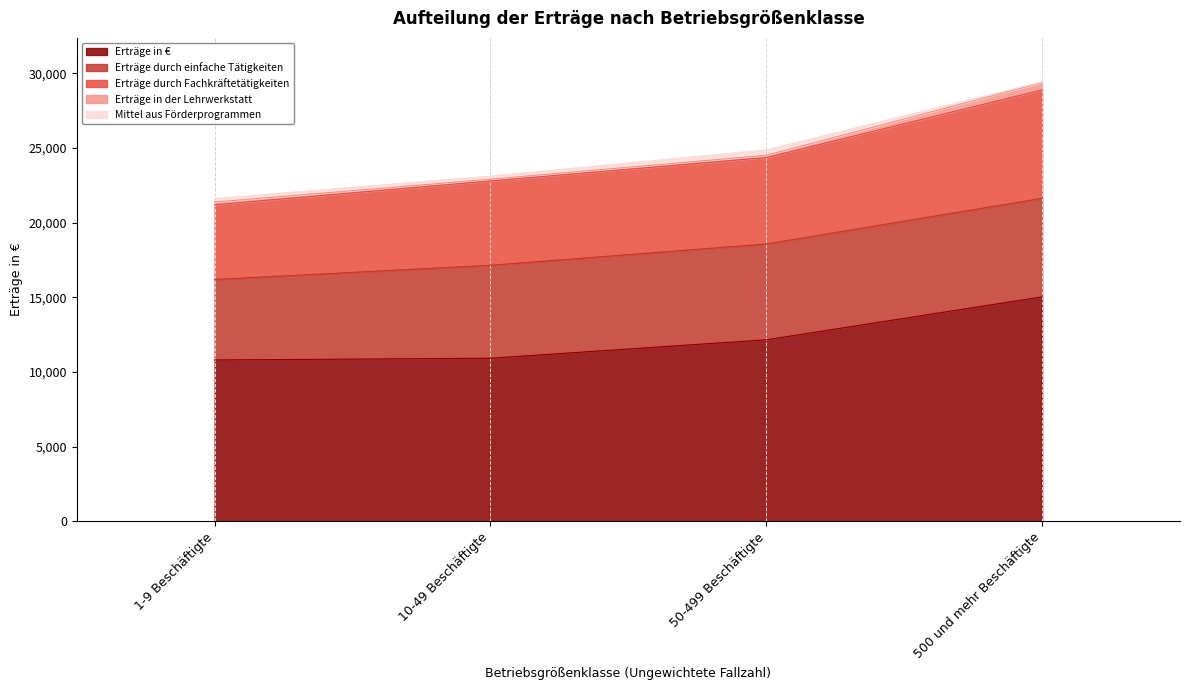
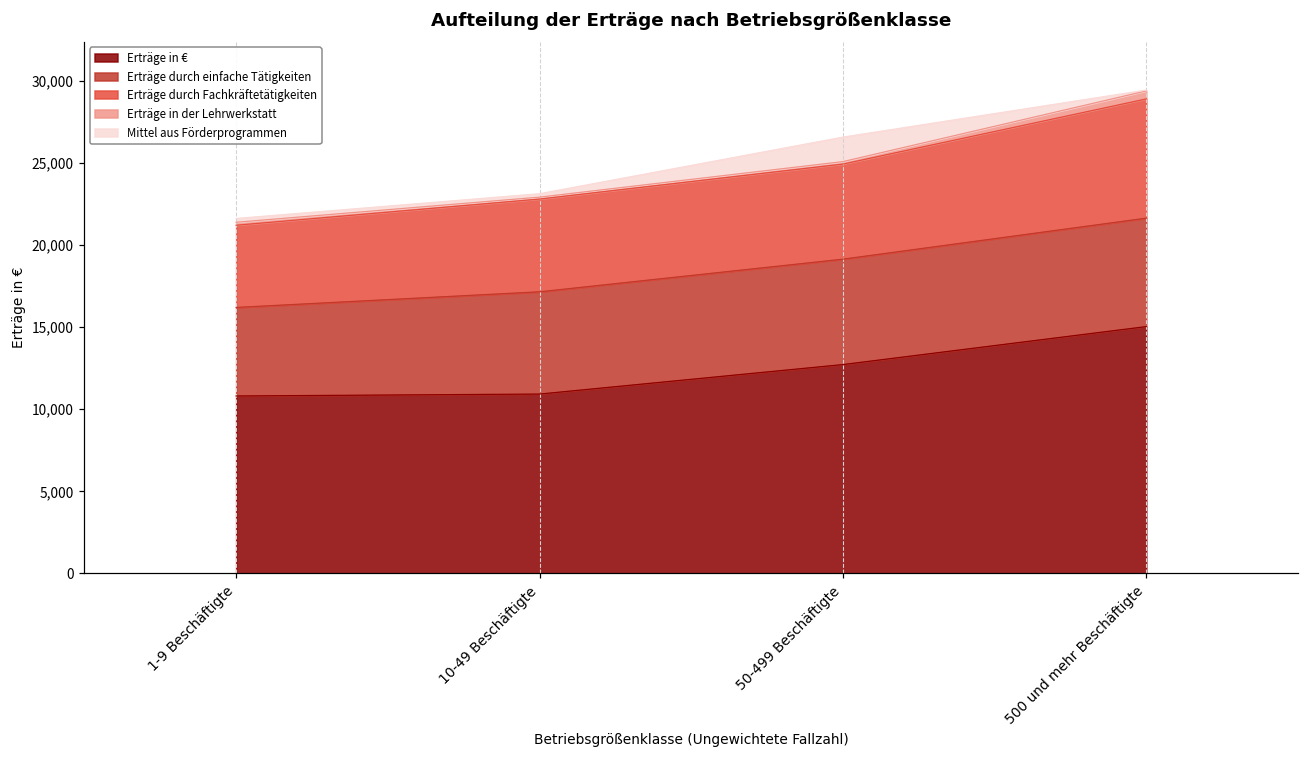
Erträge in €, 50-499 Beschäftigte: 12,200 -> 12,700
Mittel aus Förderprogrammen, 50-499 Beschäftigte: 400 -> 1,500
